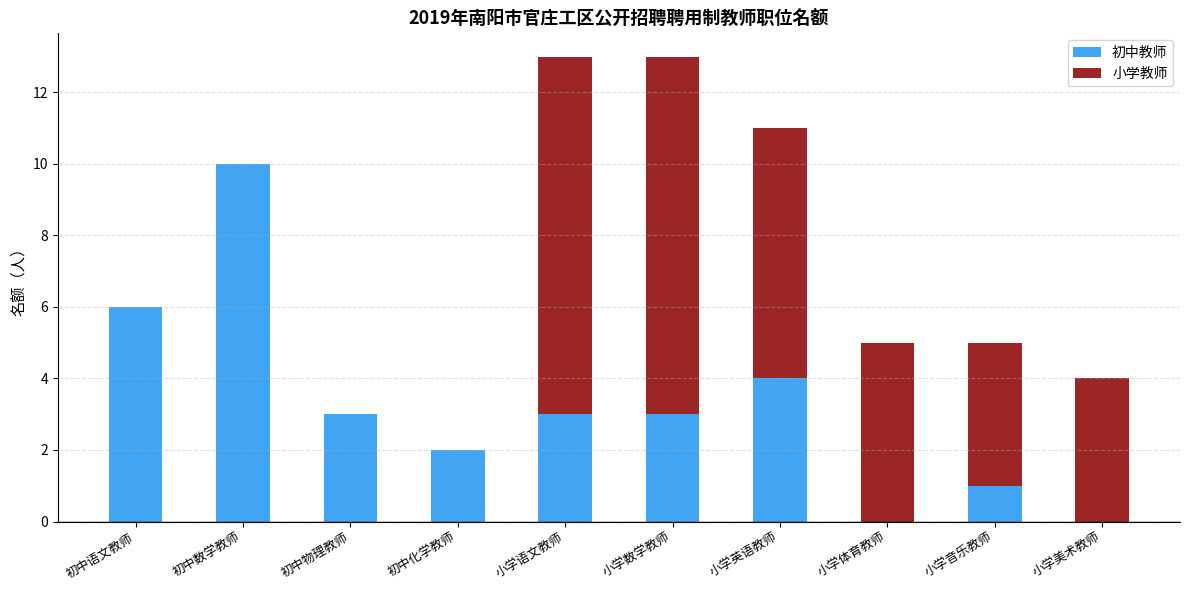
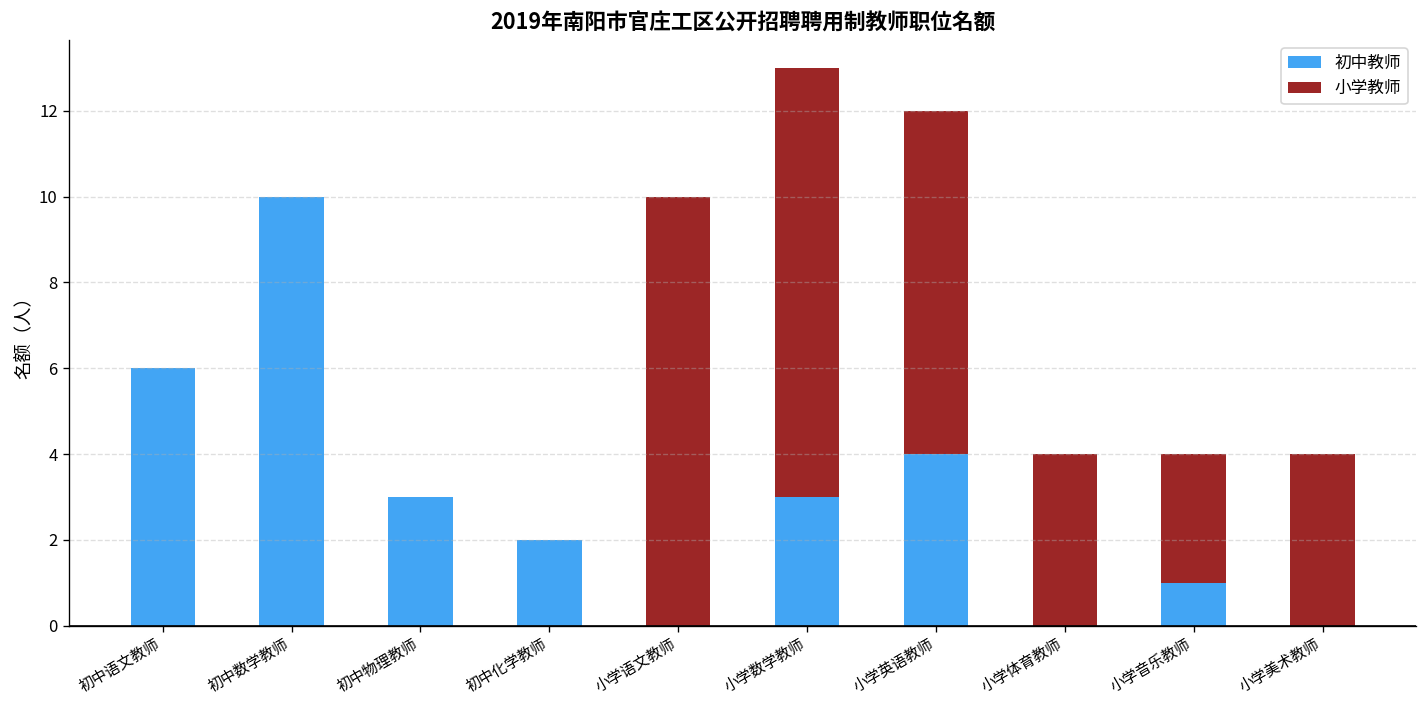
初中教师, 小学语文教师: 3 -> 0
小学教师, 小学英语教师: 7 -> 8
小学教师, 小学体育教师: 5 -> 4
小学教师, 小学音乐教师: 4 -> 3
